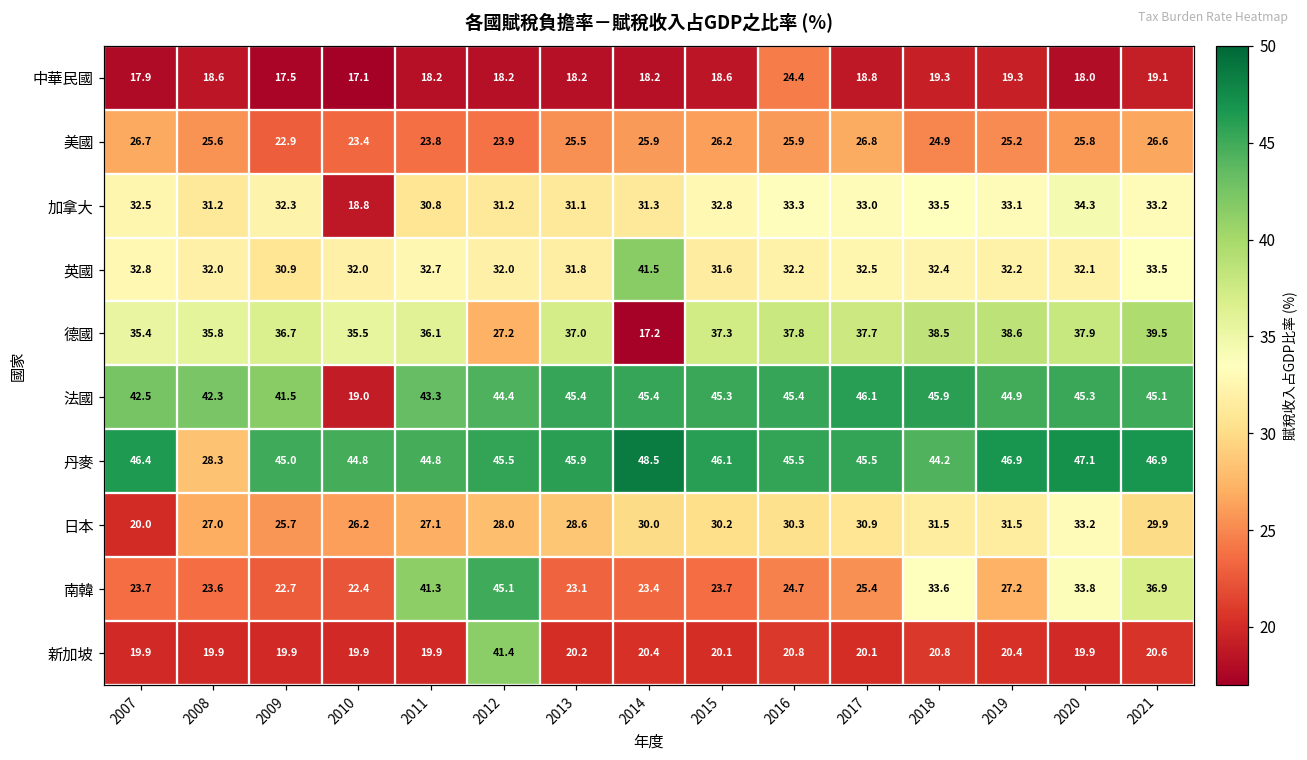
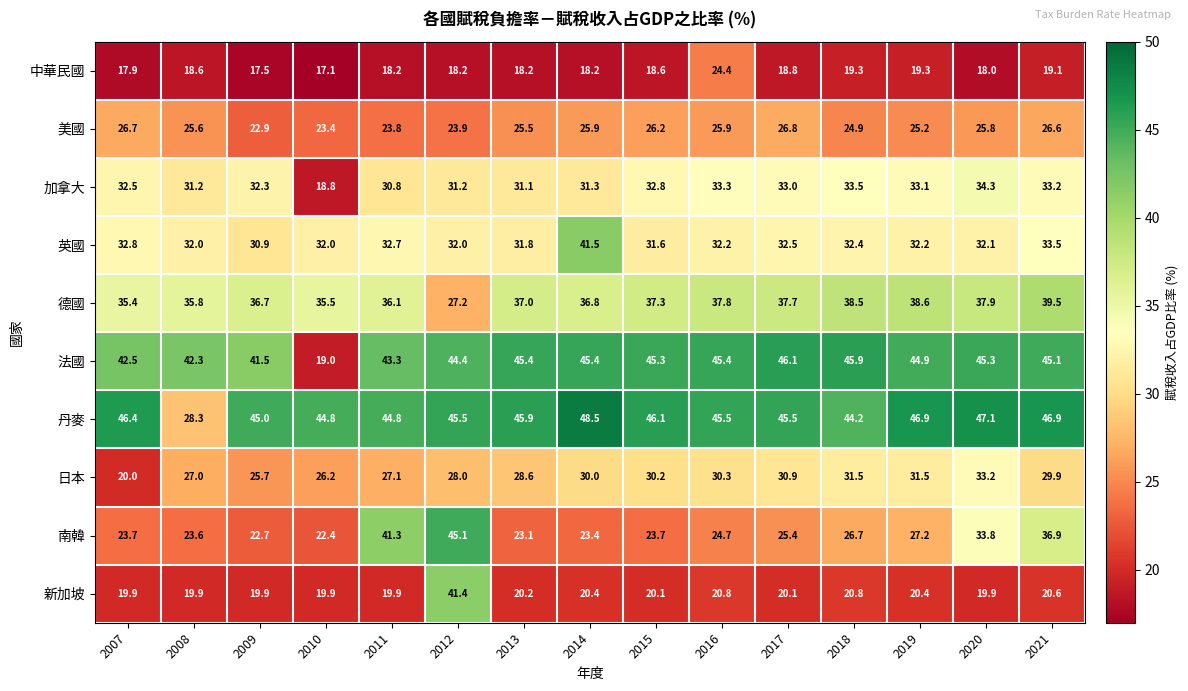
德國, 2014: 17.2 -> 36.8
南韓, 2018: 33.6 -> 26.7
